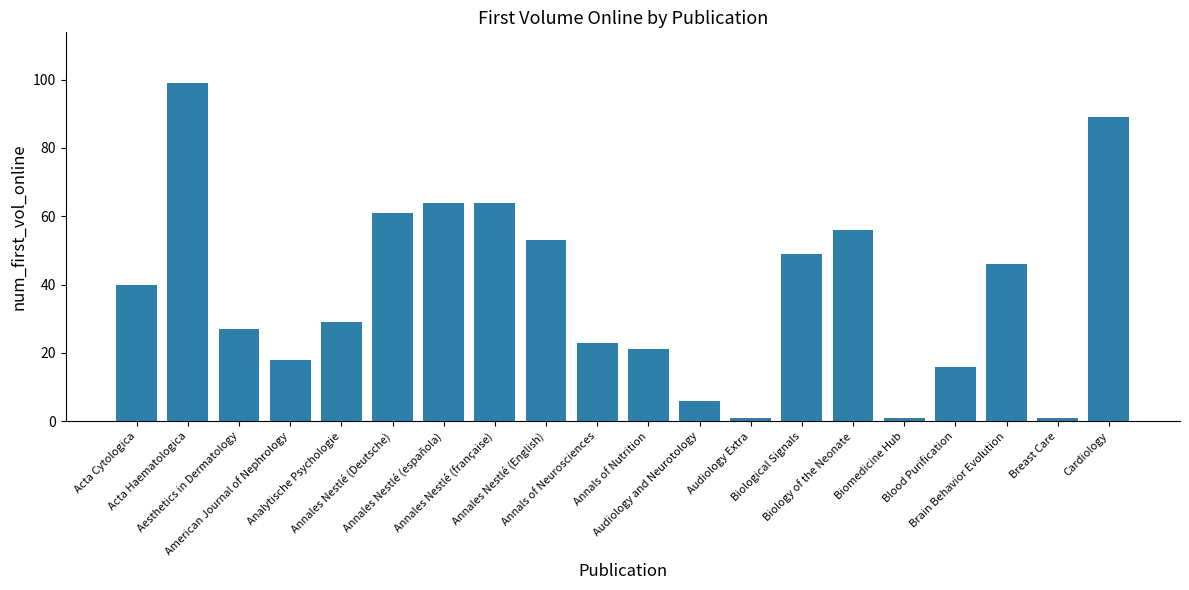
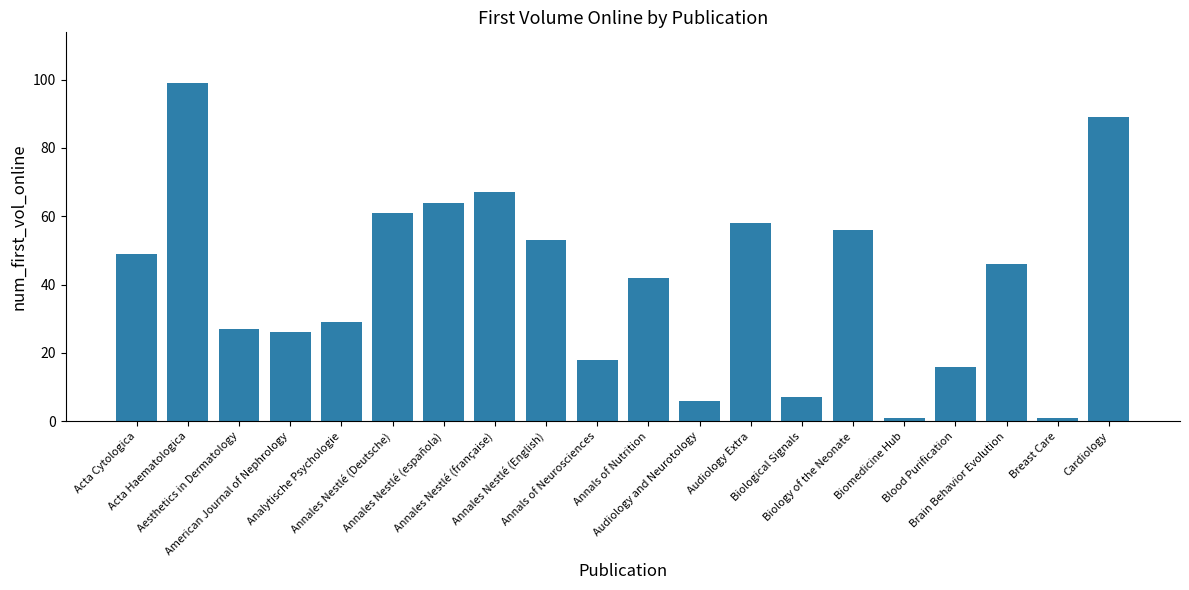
Acta Cytologica: 40 -> 49
American Journal of Nephrology: 18 -> 26
Annales Nestlé (française): 64 -> 67
Annals of Neurosciences: 23 -> 18
Annals of Nutrition: 21 -> 42
Audiology Extra: 1 -> 58
Biological Signals: 49 -> 7
